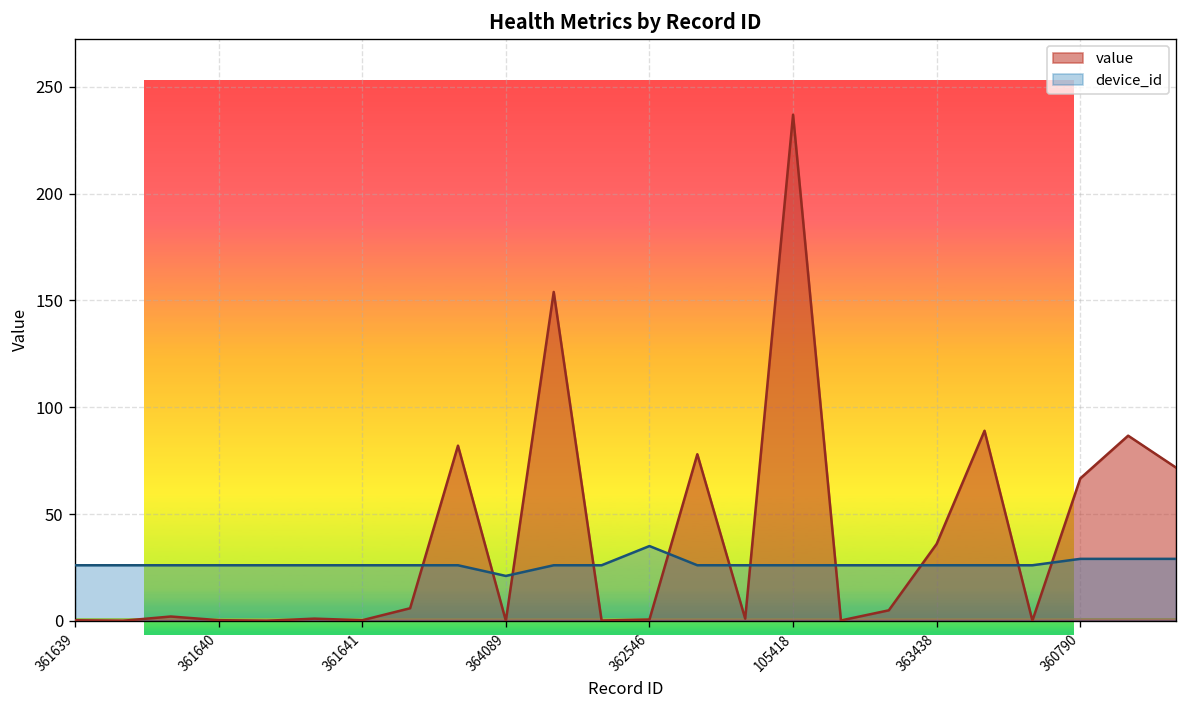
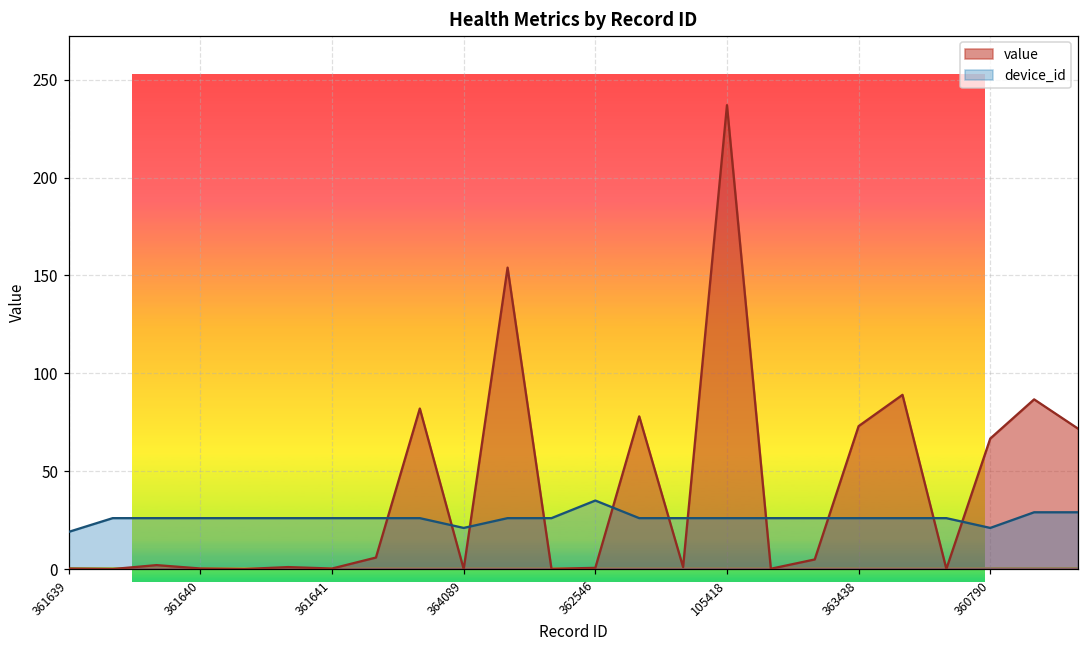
device_id, 361639: 26 -> 19
value, 363438: 36 -> 73
device_id, 360790: 29 -> 21
